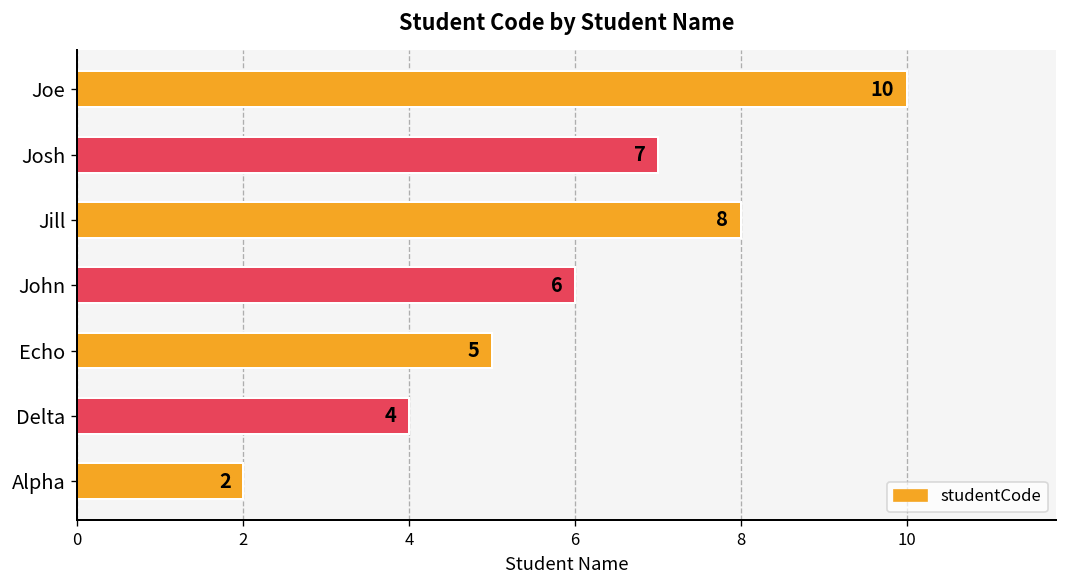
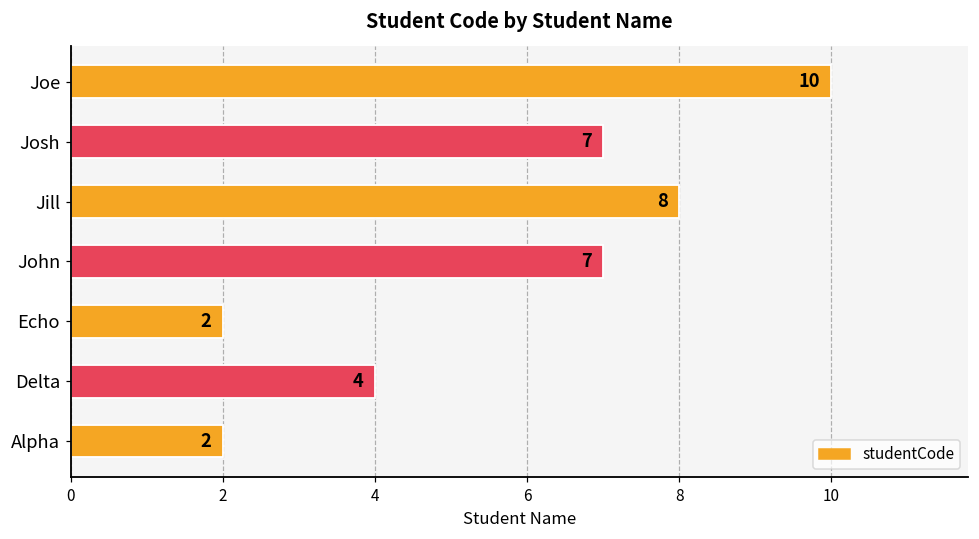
John: 6 -> 7
Echo: 5 -> 2
